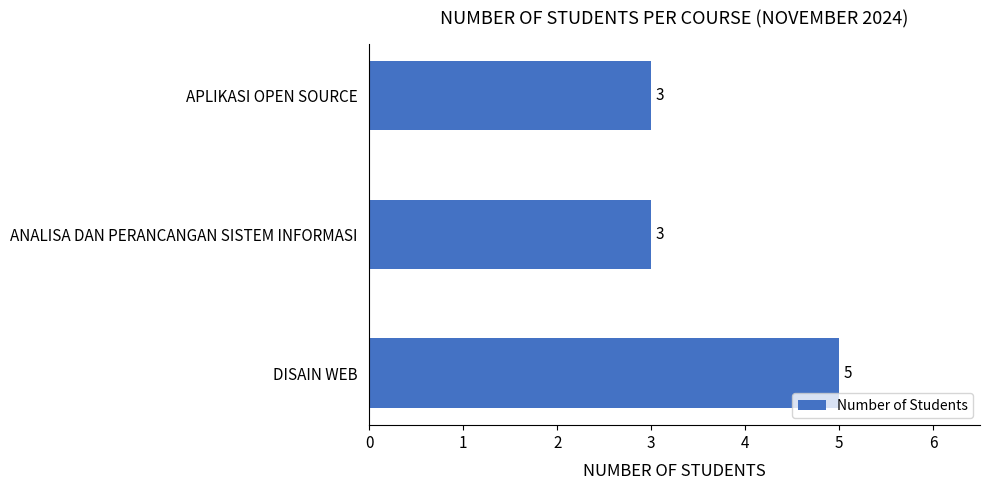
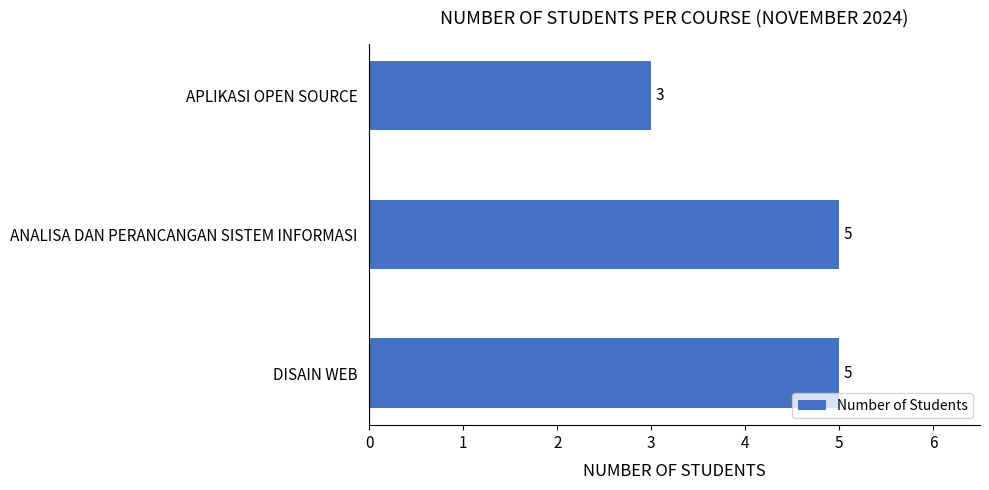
ANALISA DAN PERANCANGAN SISTEM INFORMASI: 3 -> 5
